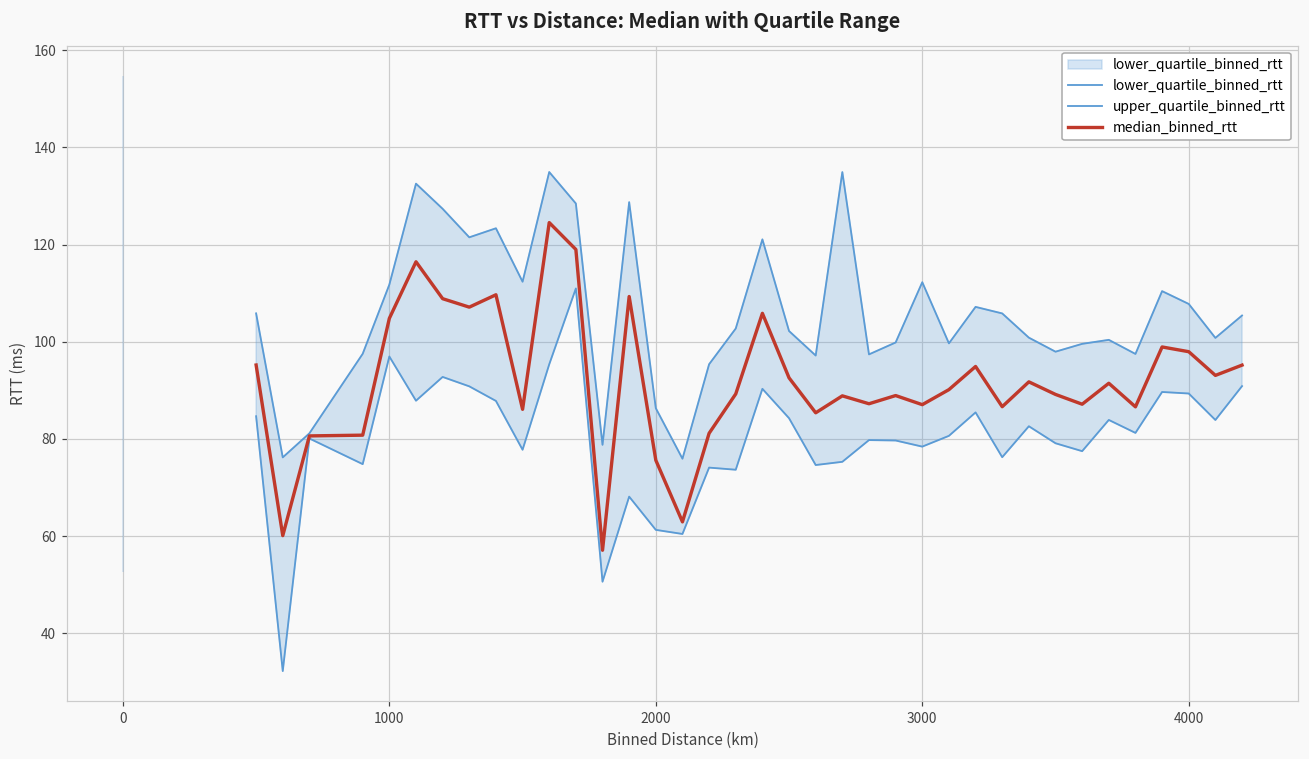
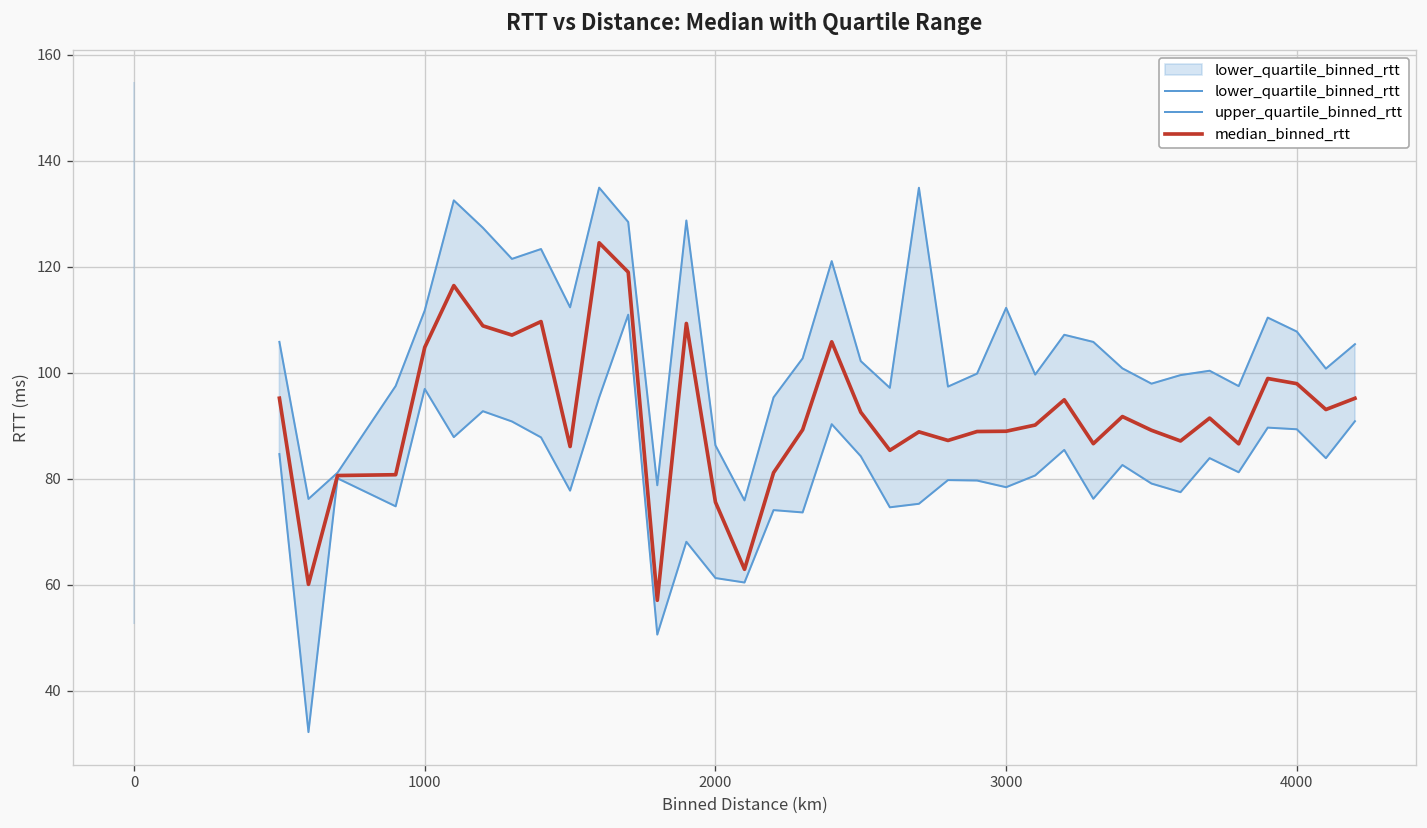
median_binned_rtt, 3000: 87 -> 89
